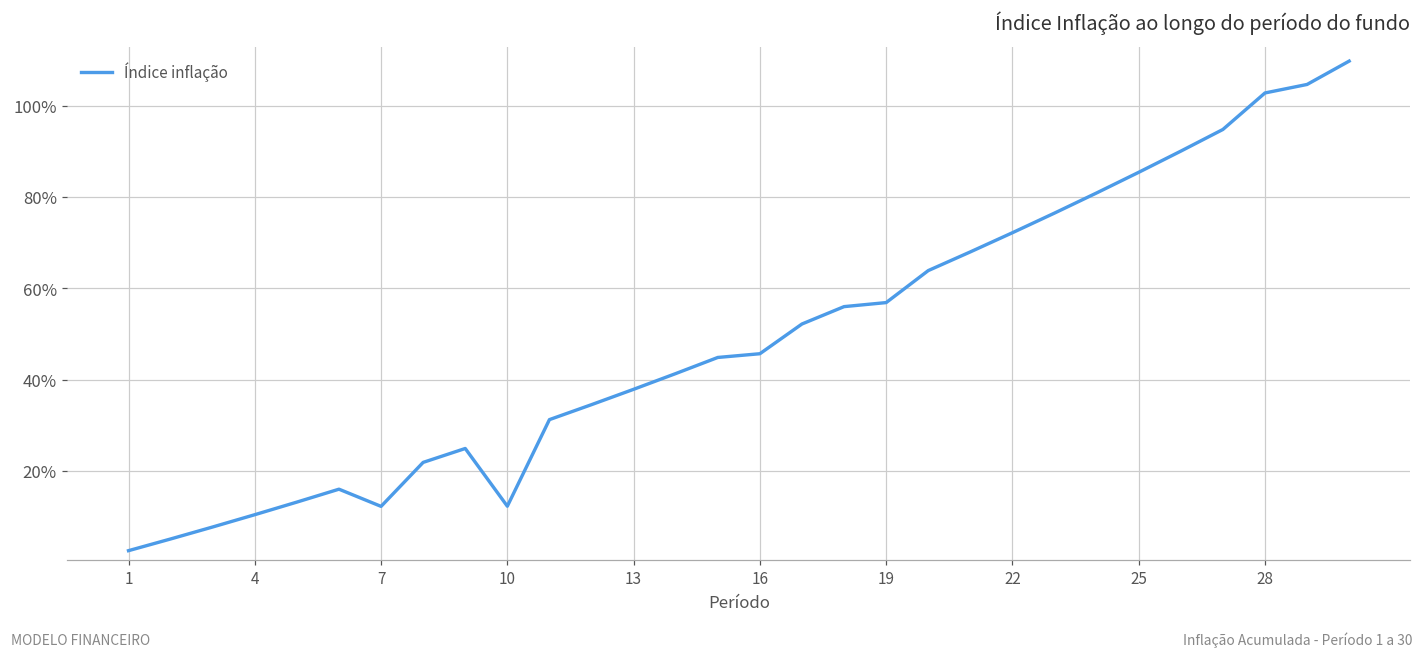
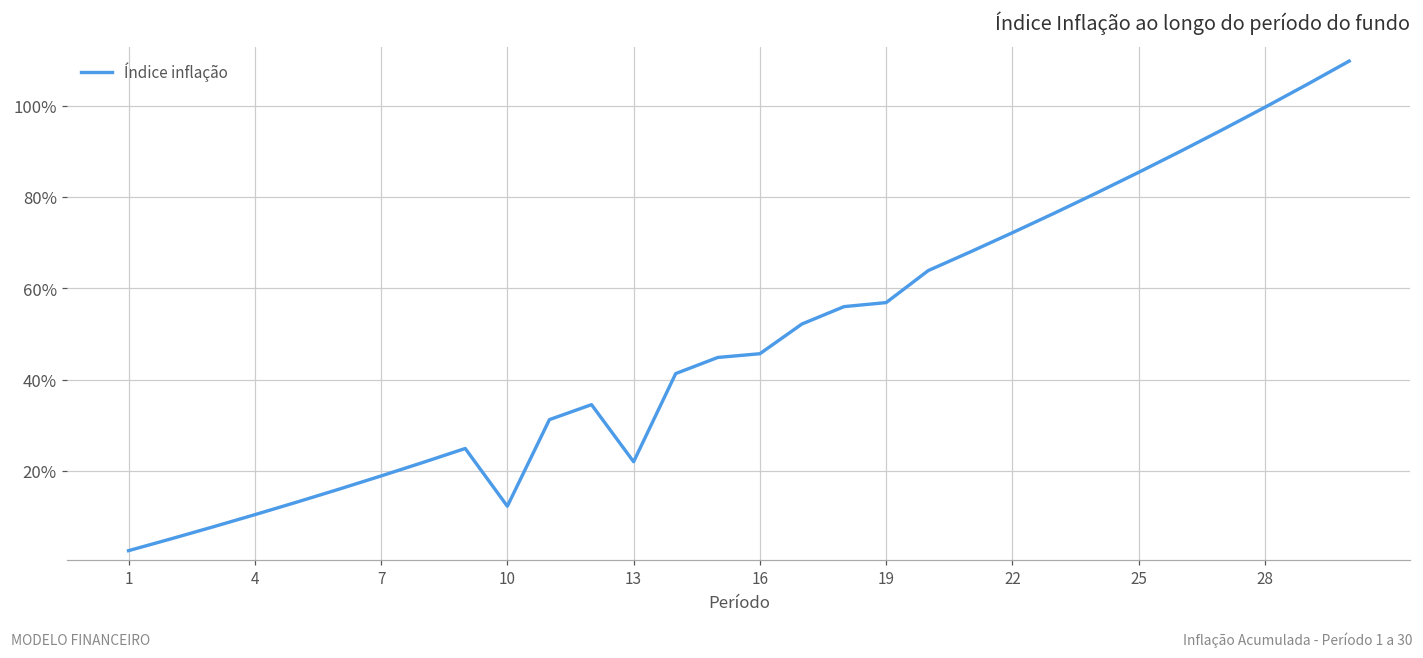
7: 12% -> 19%
13: 38% -> 22%
28: 103% -> 100%
